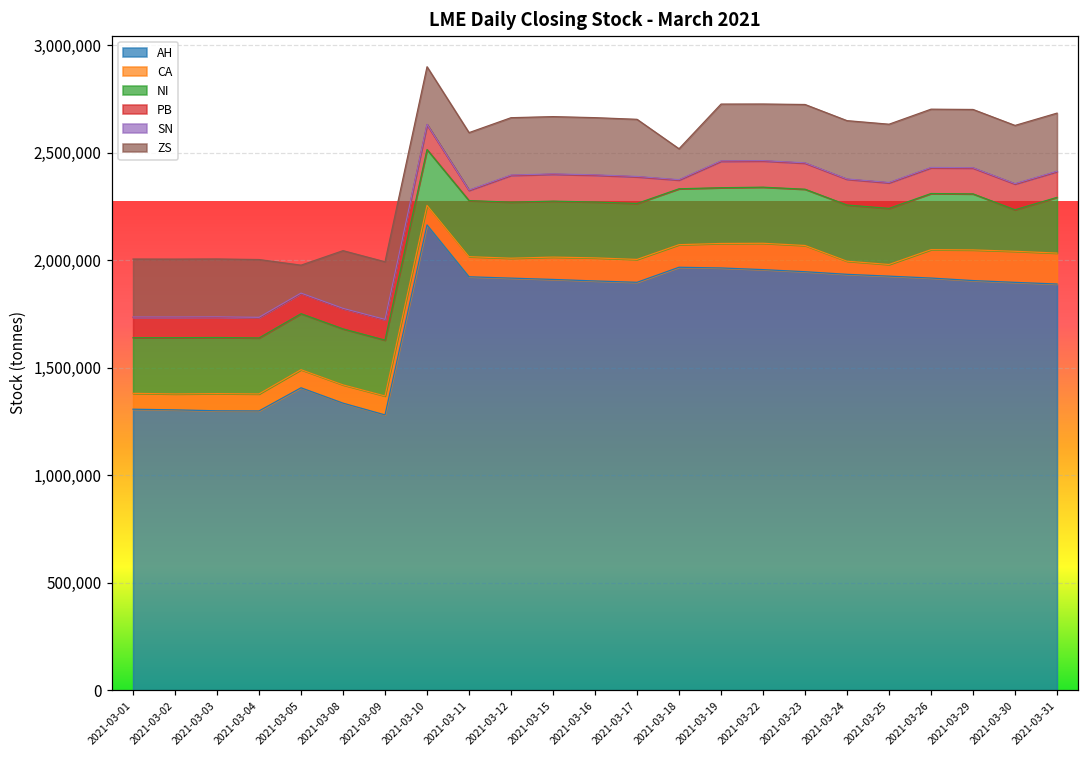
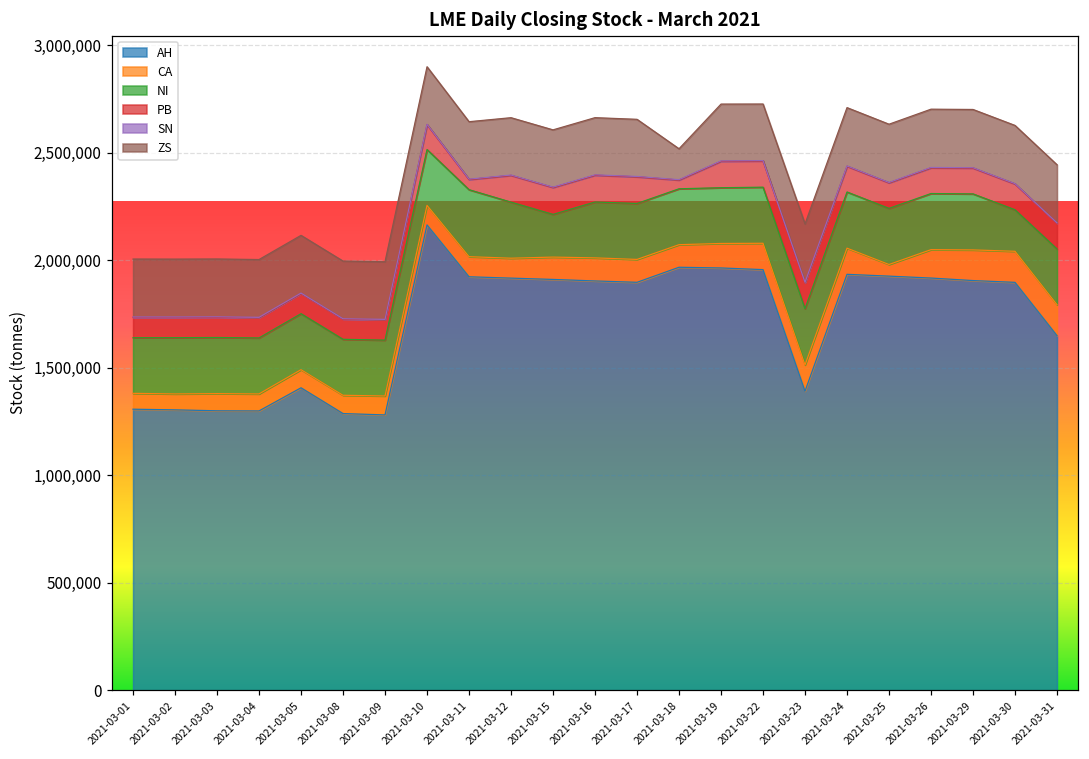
ZS, 2021-03-05: 130,000 -> 270,000
AH, 2021-03-08: 1,340,000 -> 1,290,000
NI, 2021-03-11: 260,000 -> 310,000
NI, 2021-03-15: 260,000 -> 200,000
AH, 2021-03-23: 1,950,000 -> 1,390,000
CA, 2021-03-24: 60,000 -> 120,000
AH, 2021-03-31: 1,890,000 -> 1,650,000
